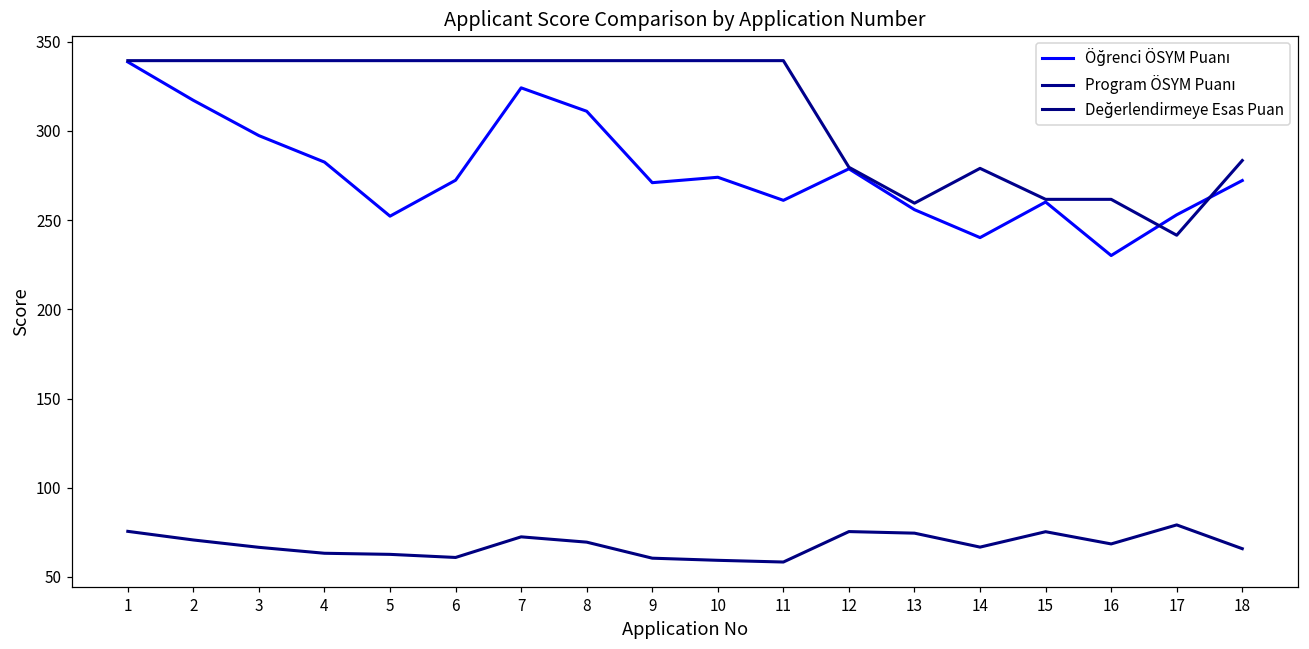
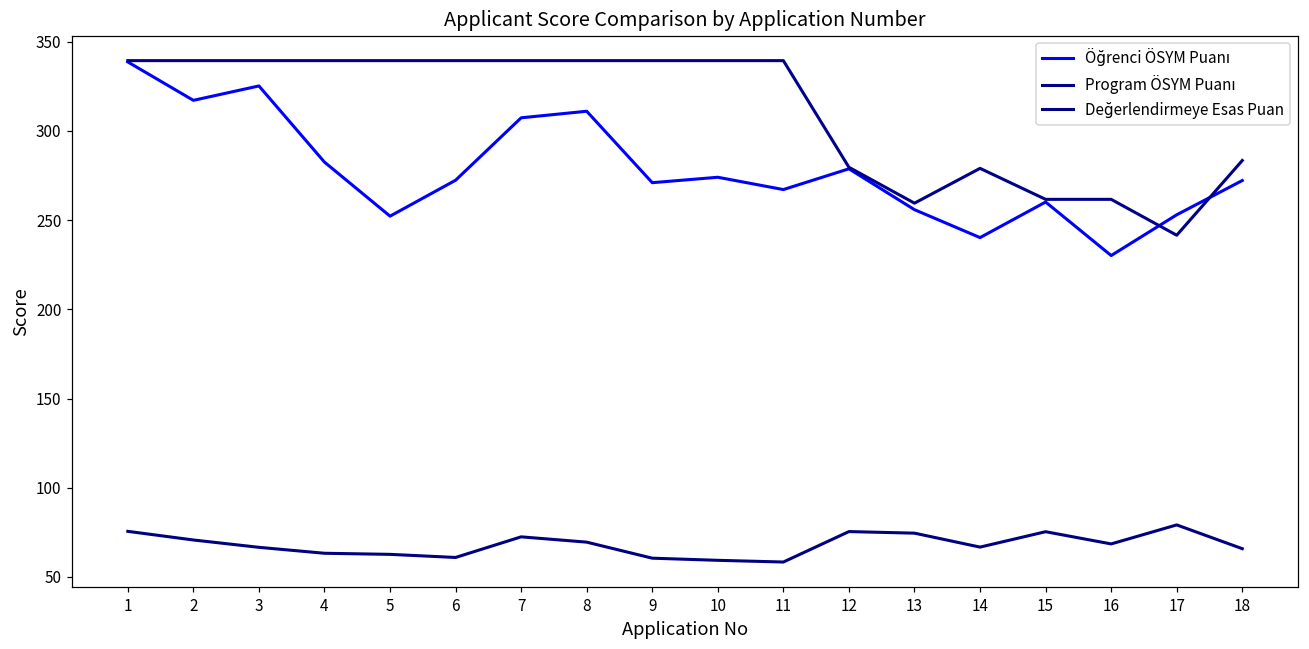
Öğrenci ÖSYM Puanı, 3: 297 -> 325
Öğrenci ÖSYM Puanı, 7: 324 -> 307
Öğrenci ÖSYM Puanı, 11: 261 -> 267
